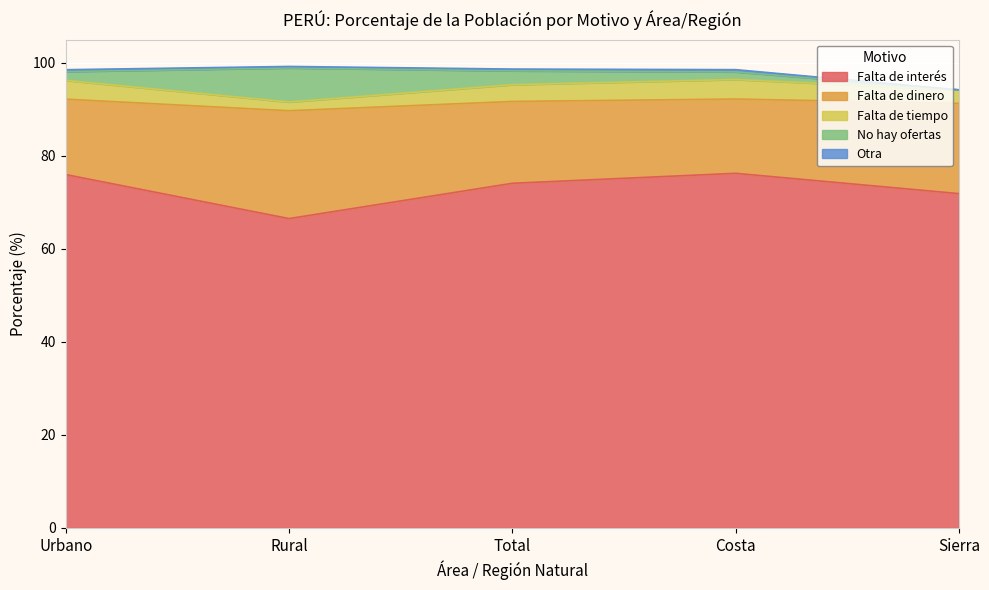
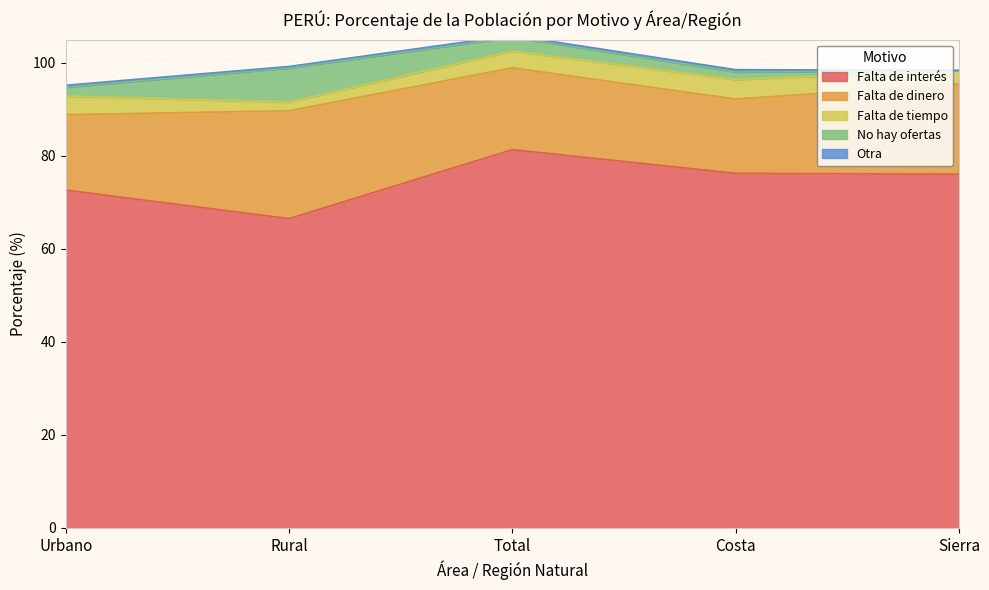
Falta de interés, Urbano: 76 -> 73
Falta de interés, Total: 74 -> 81
Falta de interés, Sierra: 72 -> 76
